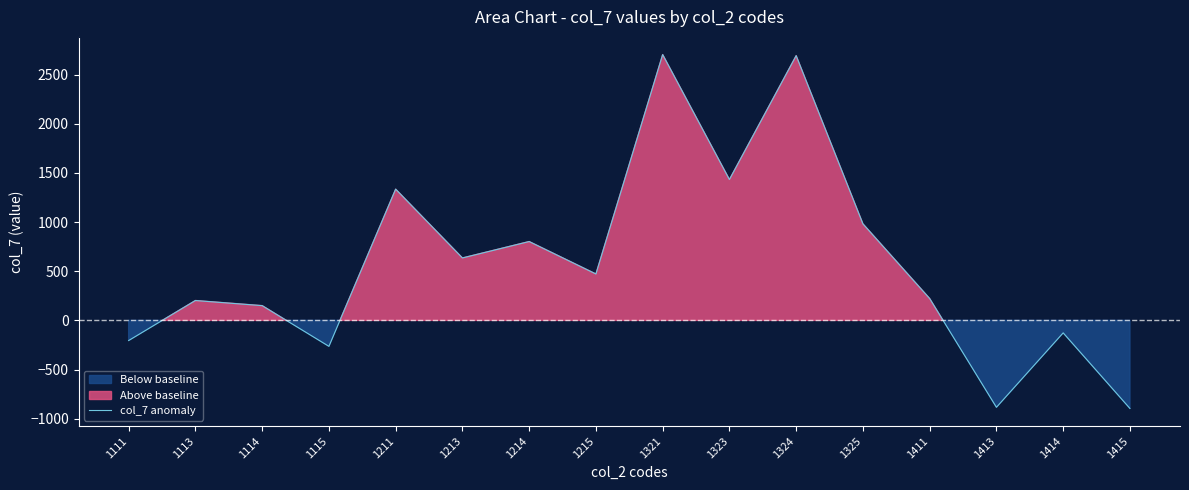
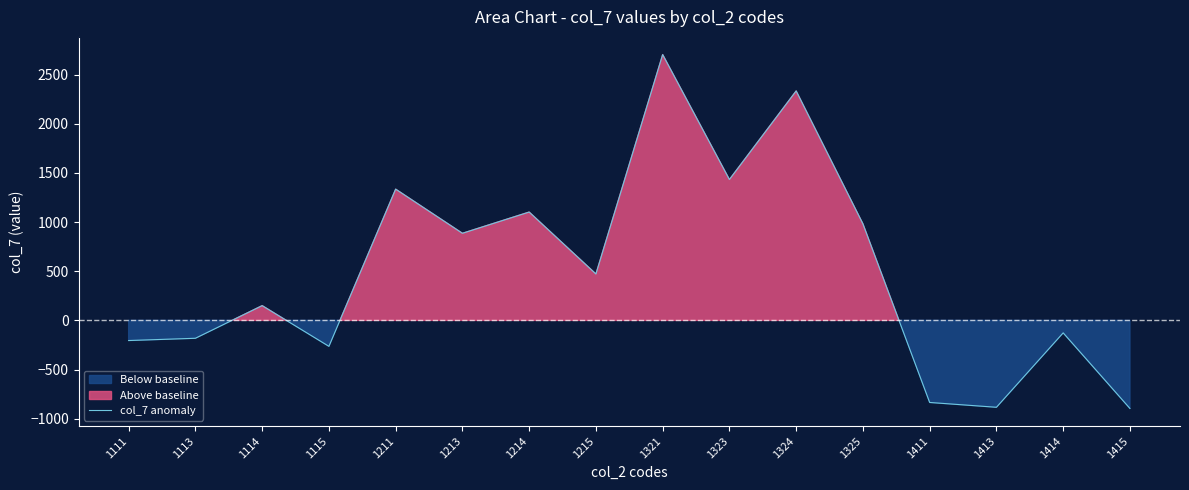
1113: 200 -> -200
1213: 600 -> 900
1214: 800 -> 1100
1324: 2700 -> 2300
1411: 200 -> -800
